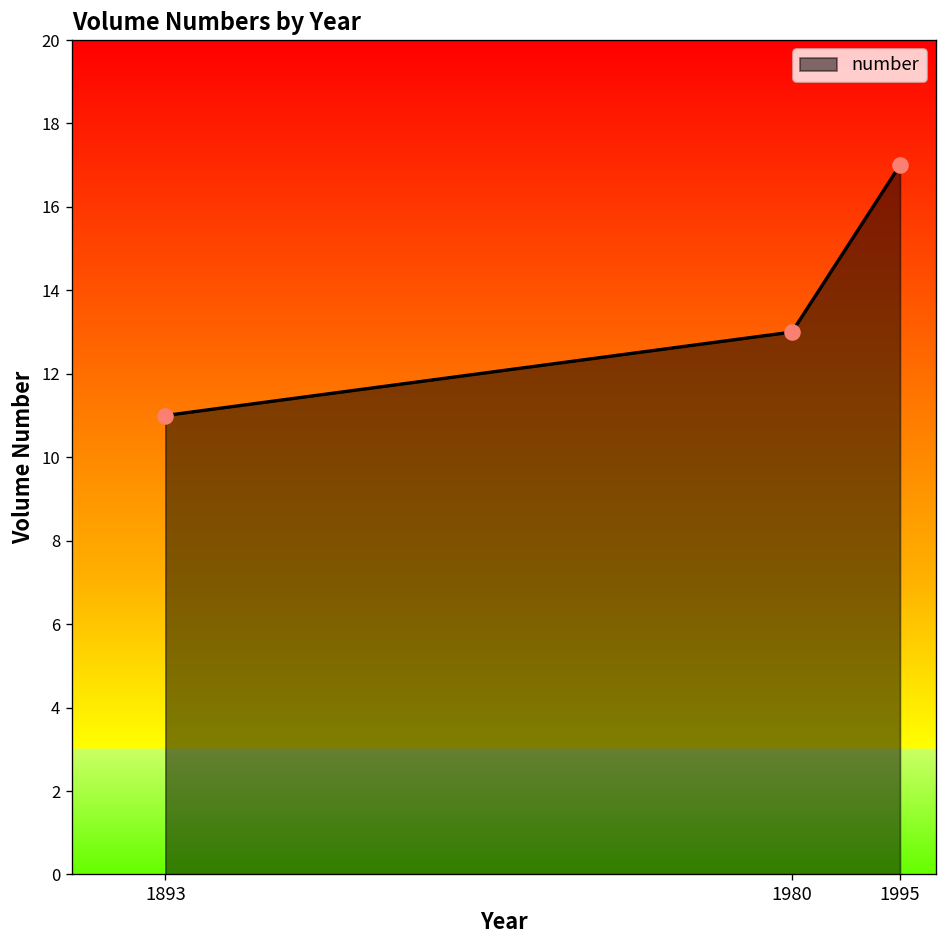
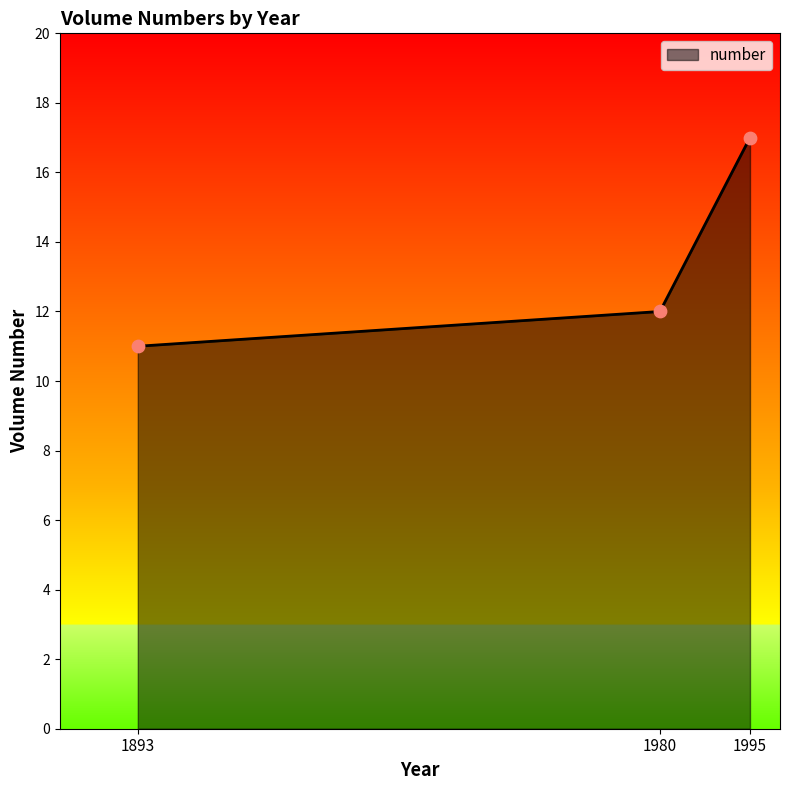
1980: 13 -> 12
